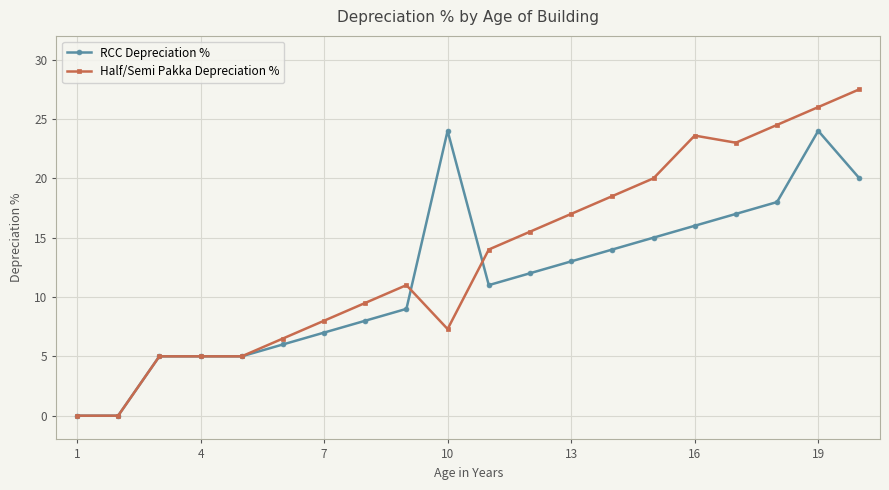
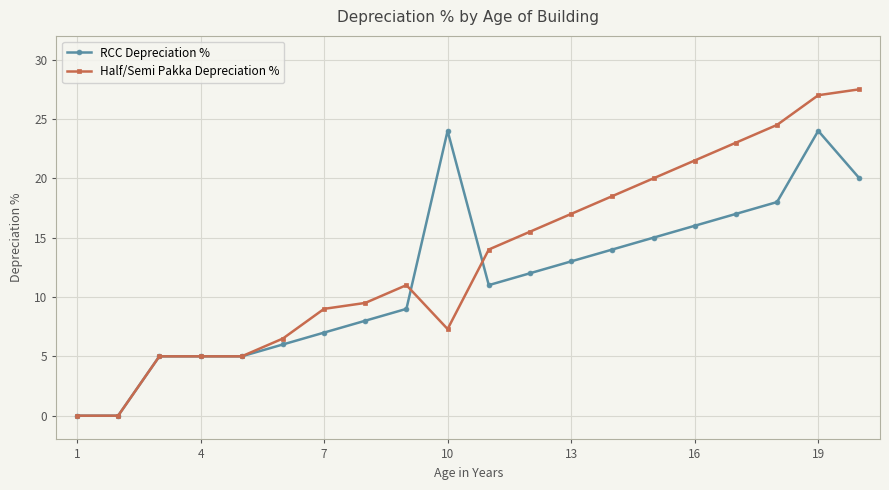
Half/Semi Pakka Depreciation %, 7: 8 -> 9
Half/Semi Pakka Depreciation %, 16: 23.6 -> 21.5
Half/Semi Pakka Depreciation %, 19: 26 -> 27
